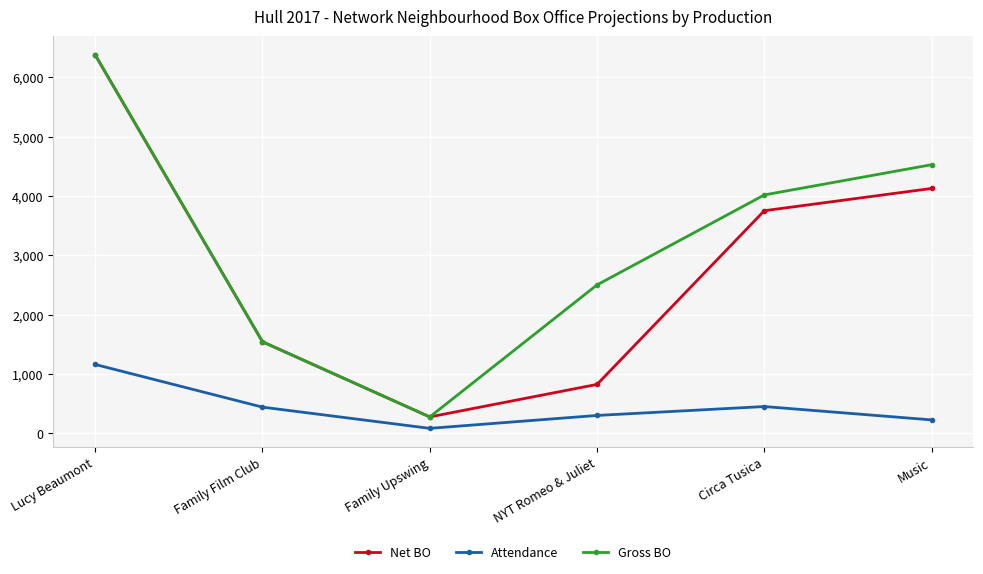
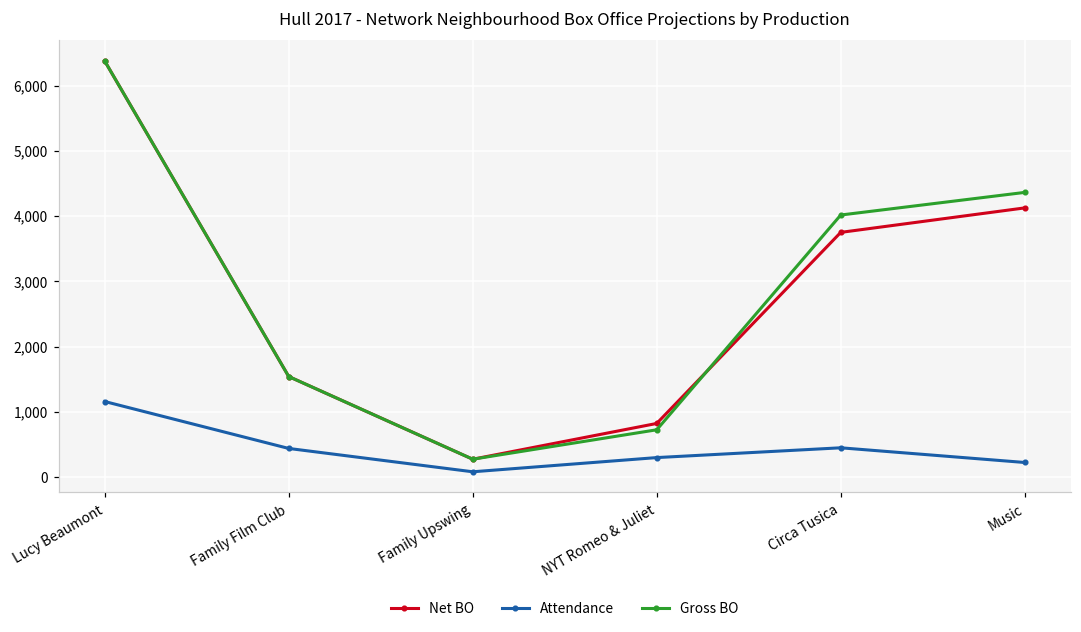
Gross BO, NYT Romeo & Juliet: 2,500 -> 700
Gross BO, Music: 4,500 -> 4,400
